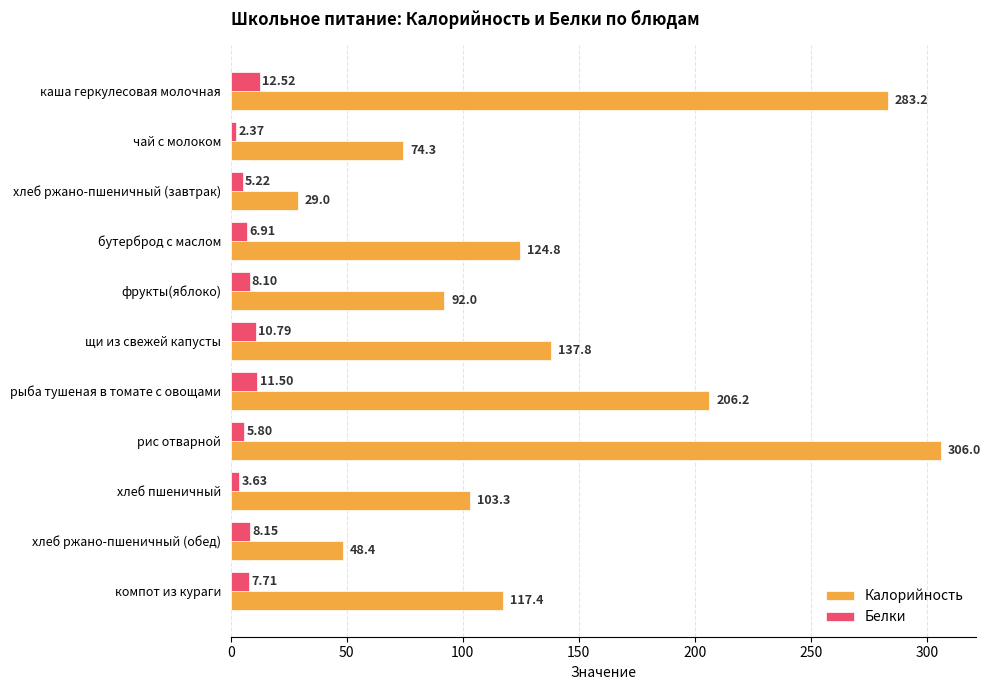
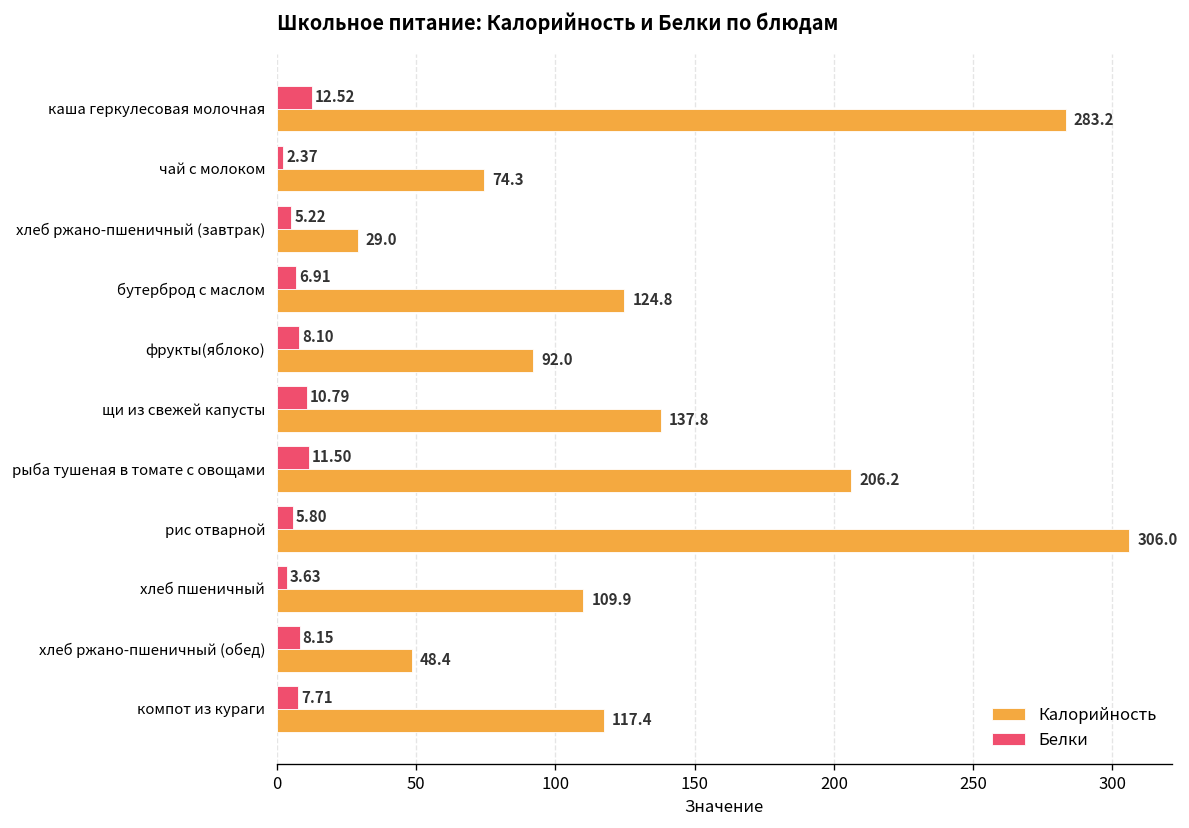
Калорийность, хлеб пшеничный: 103.3 -> 109.9
